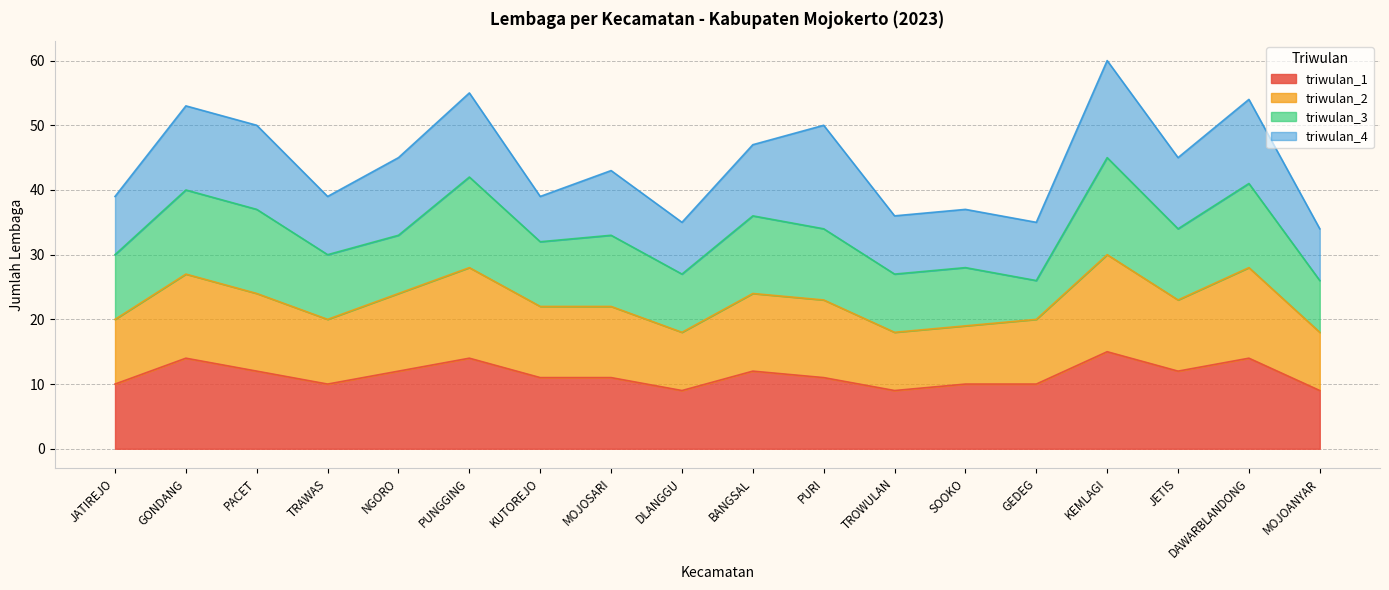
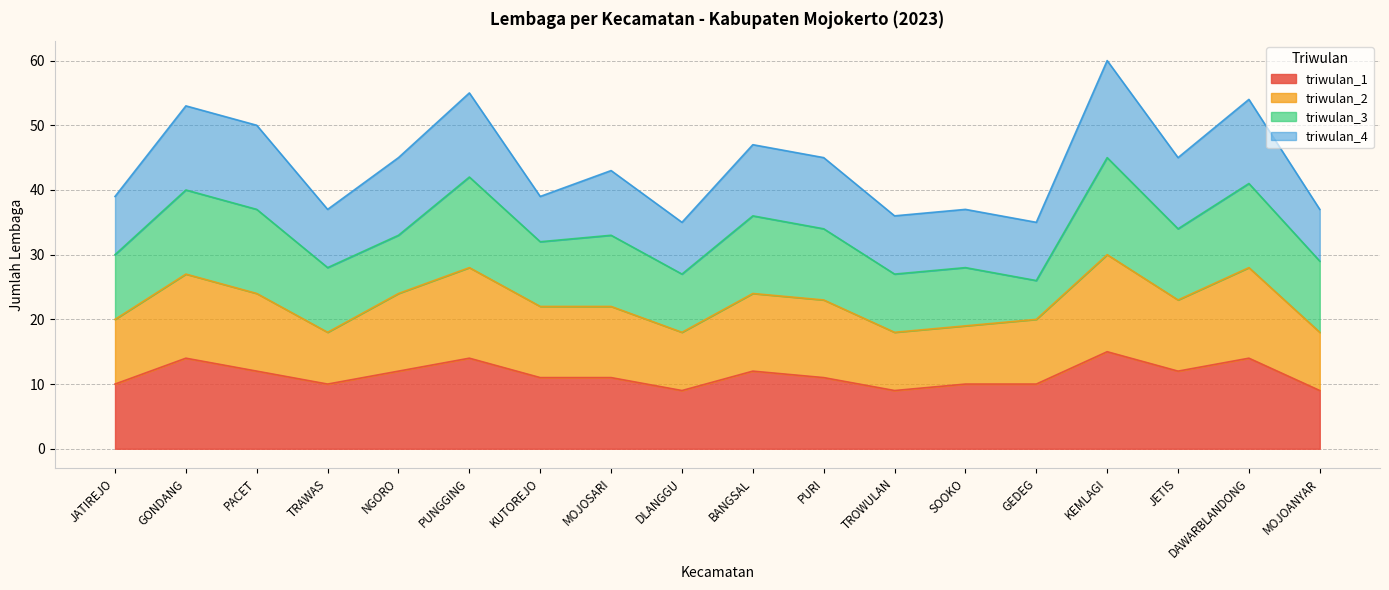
triwulan_2, TRAWAS: 10 -> 8
triwulan_4, PURI: 16 -> 11
triwulan_3, MOJOANYAR: 8 -> 11
